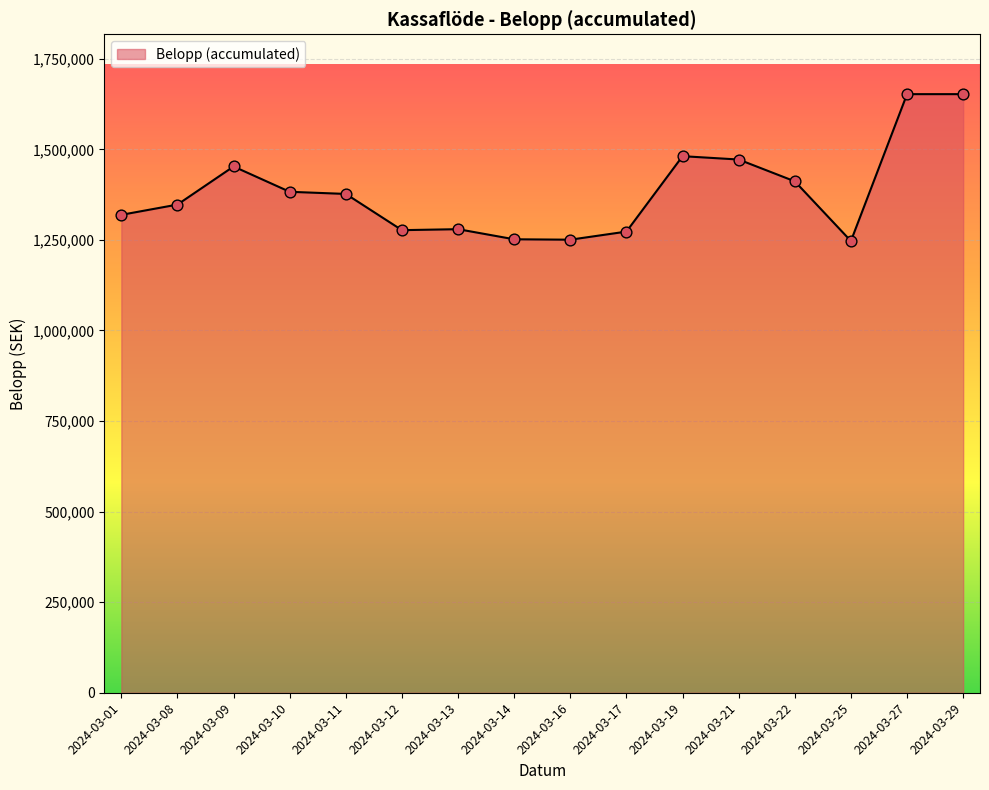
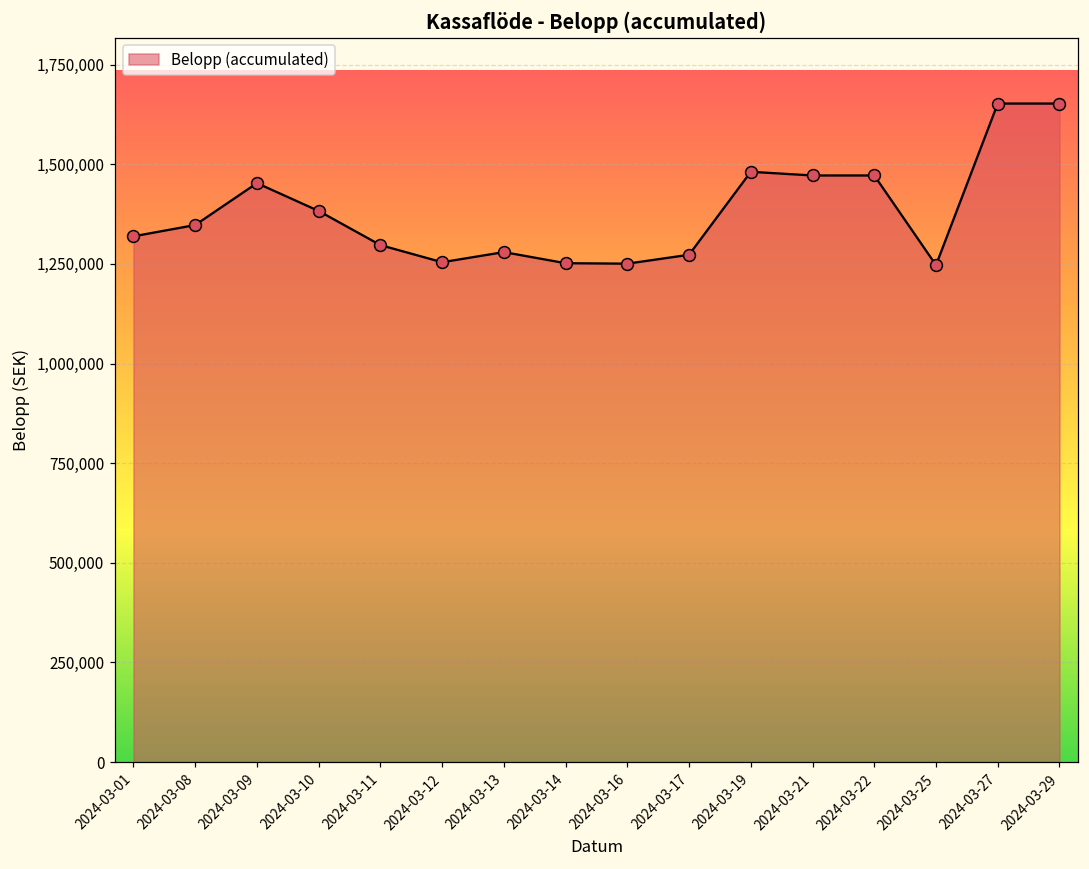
2024-03-11: 1,380,000 -> 1,300,000
2024-03-12: 1,280,000 -> 1,250,000
2024-03-22: 1,410,000 -> 1,470,000
